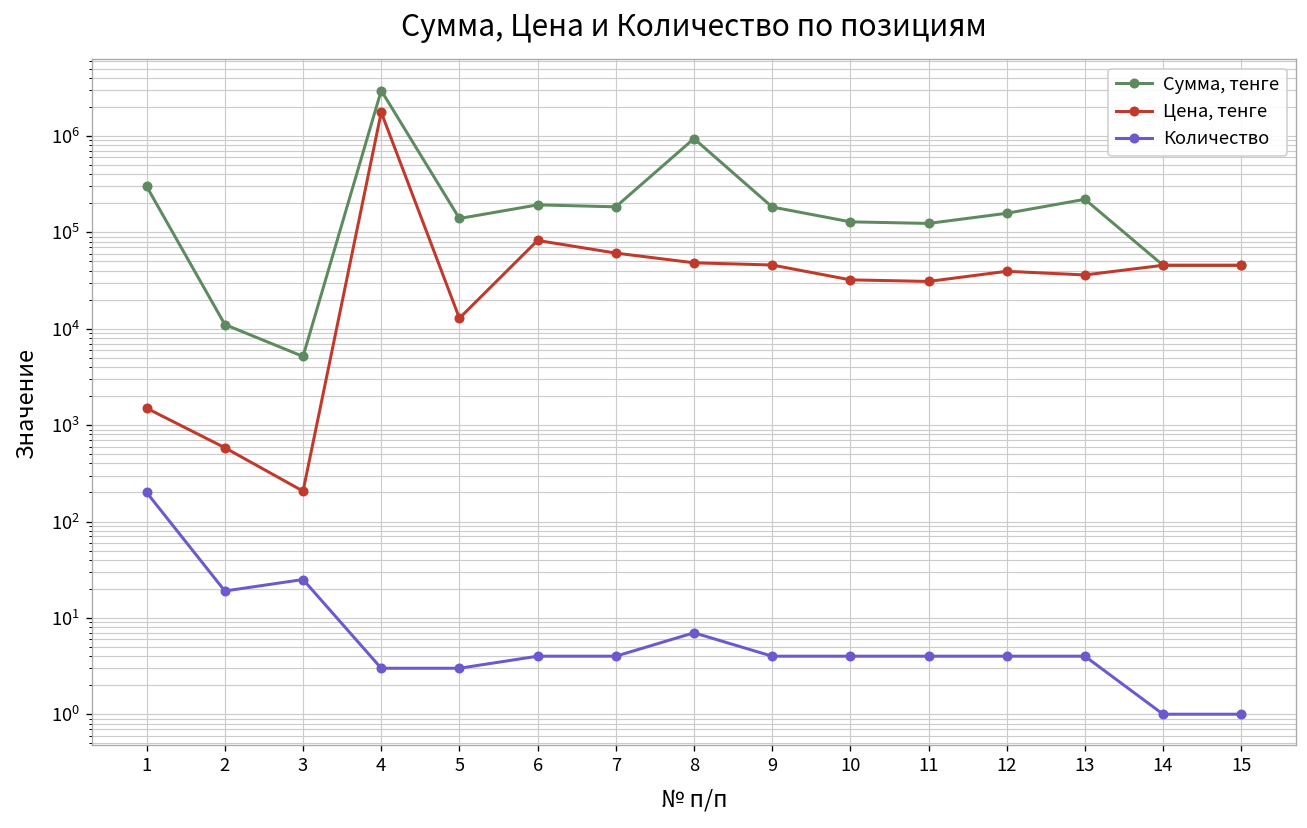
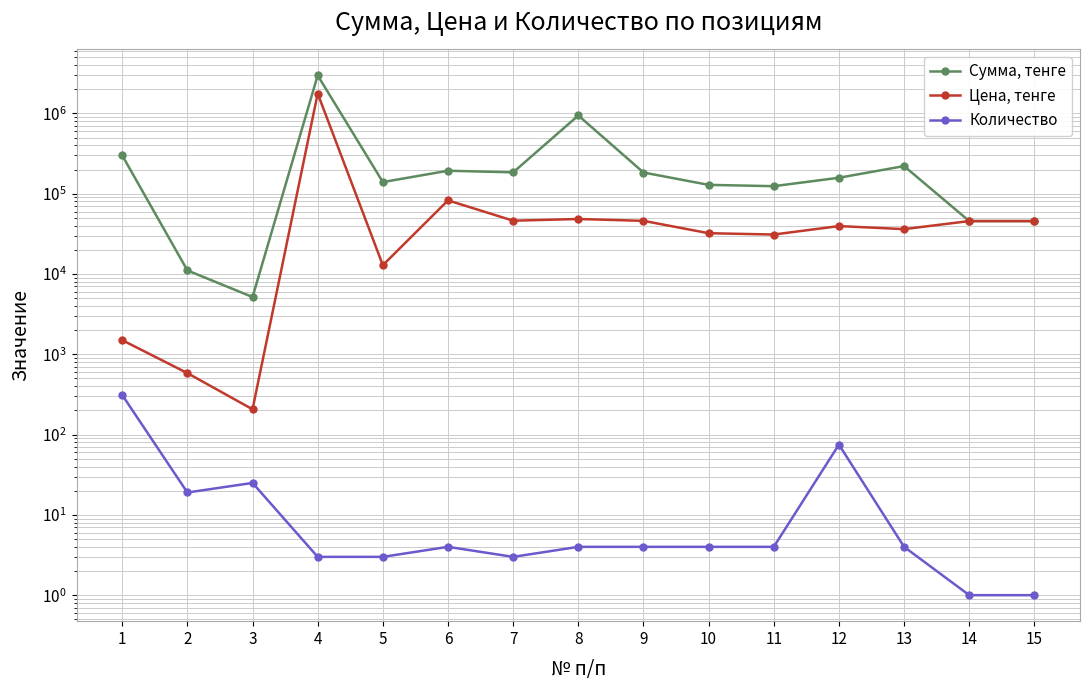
Количество, 1: 200 -> 310
Цена, тенге, 7: 60000 -> 50000
Количество, 7: 4 -> 3
Количество, 8: 7 -> 4
Количество, 12: 4 -> 80
